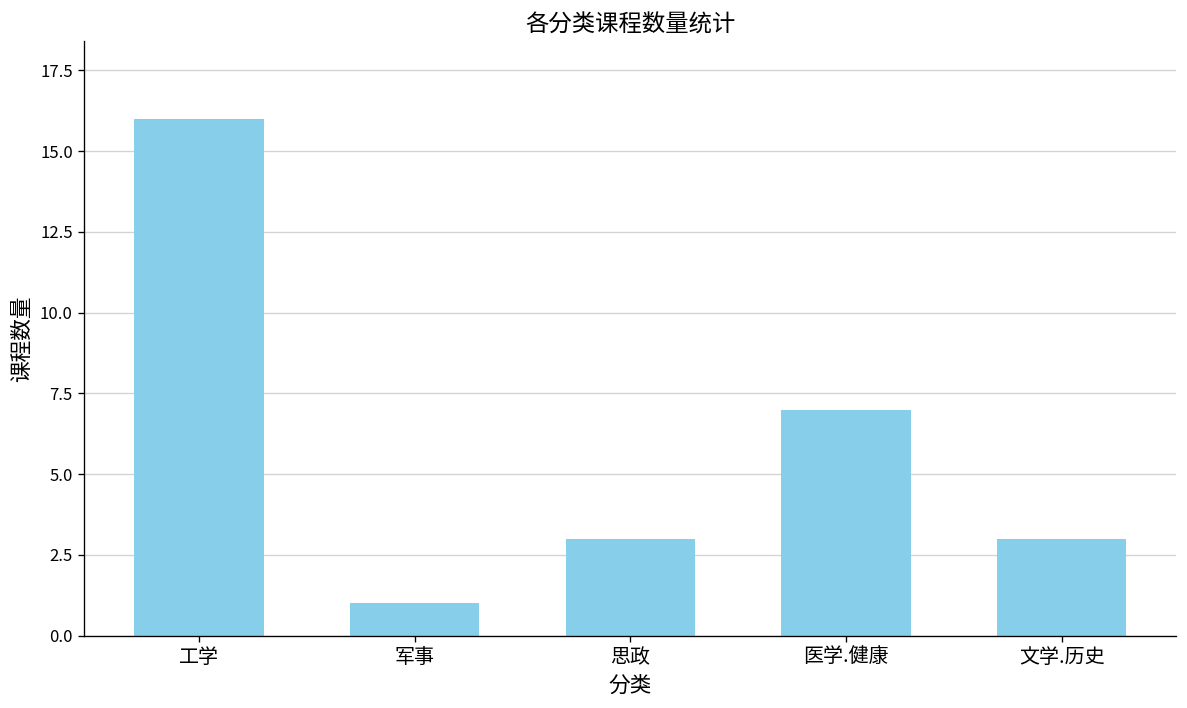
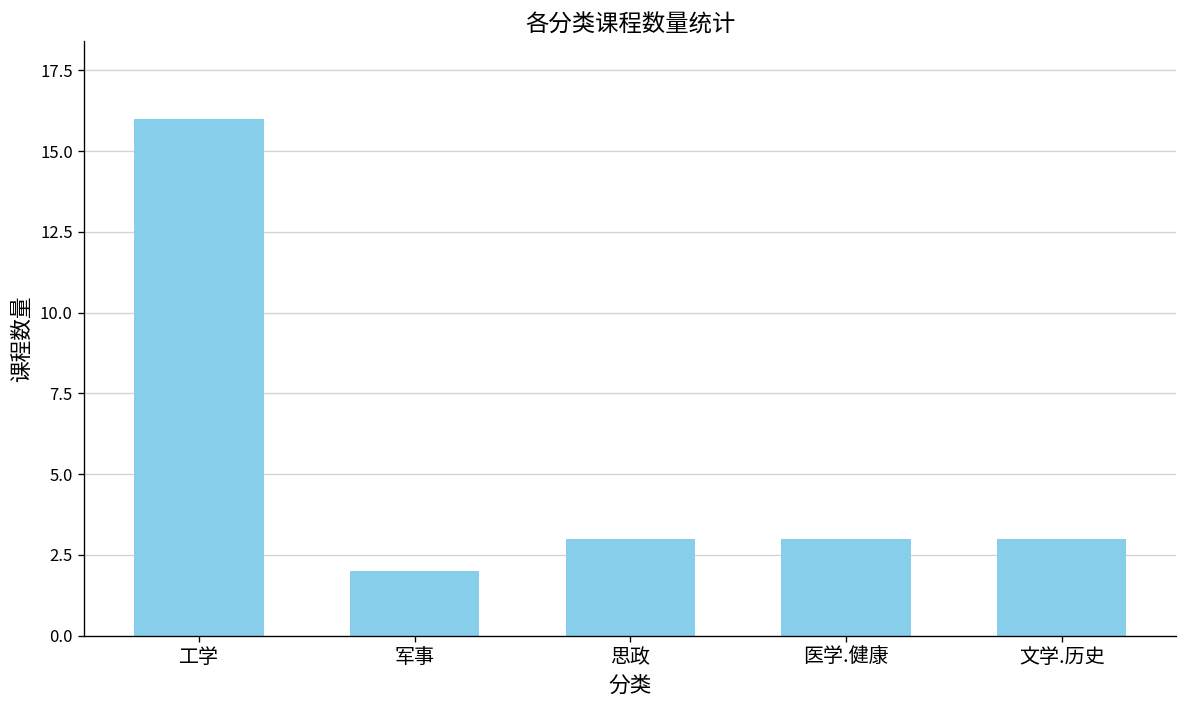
军事: 1 -> 2
医学.健康: 7 -> 3
